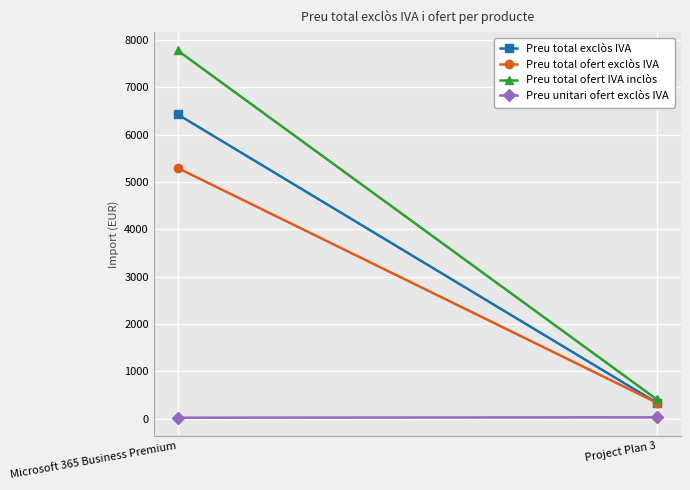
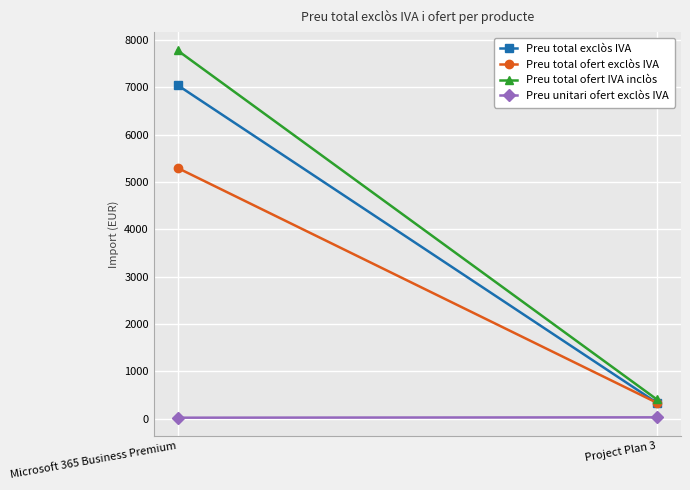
Preu total exclòs IVA, Microsoft 365 Business Premium: 6400 -> 7000
